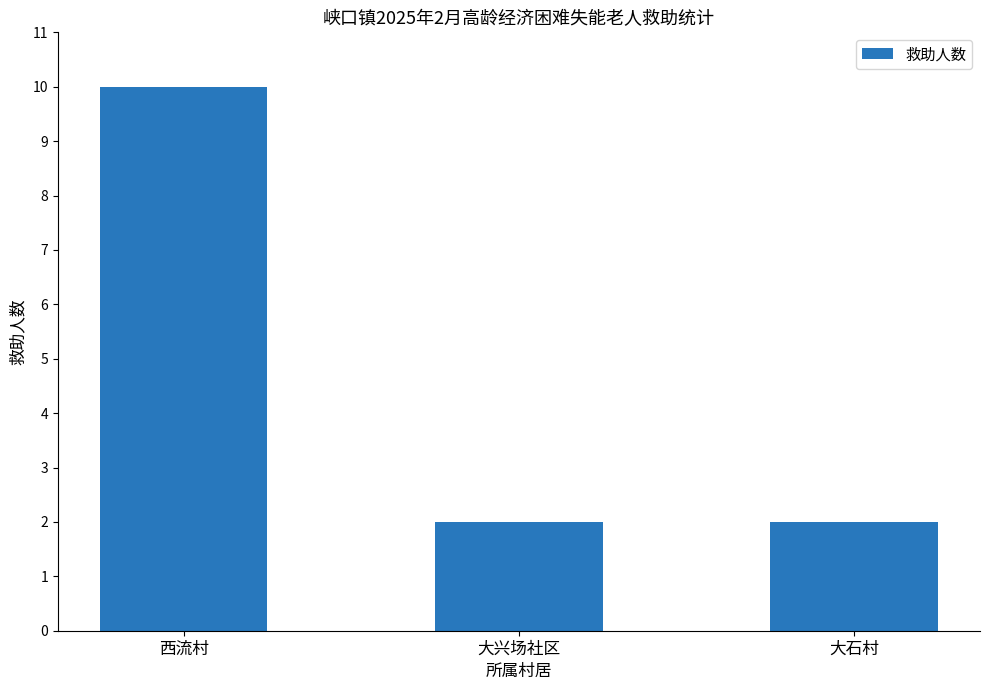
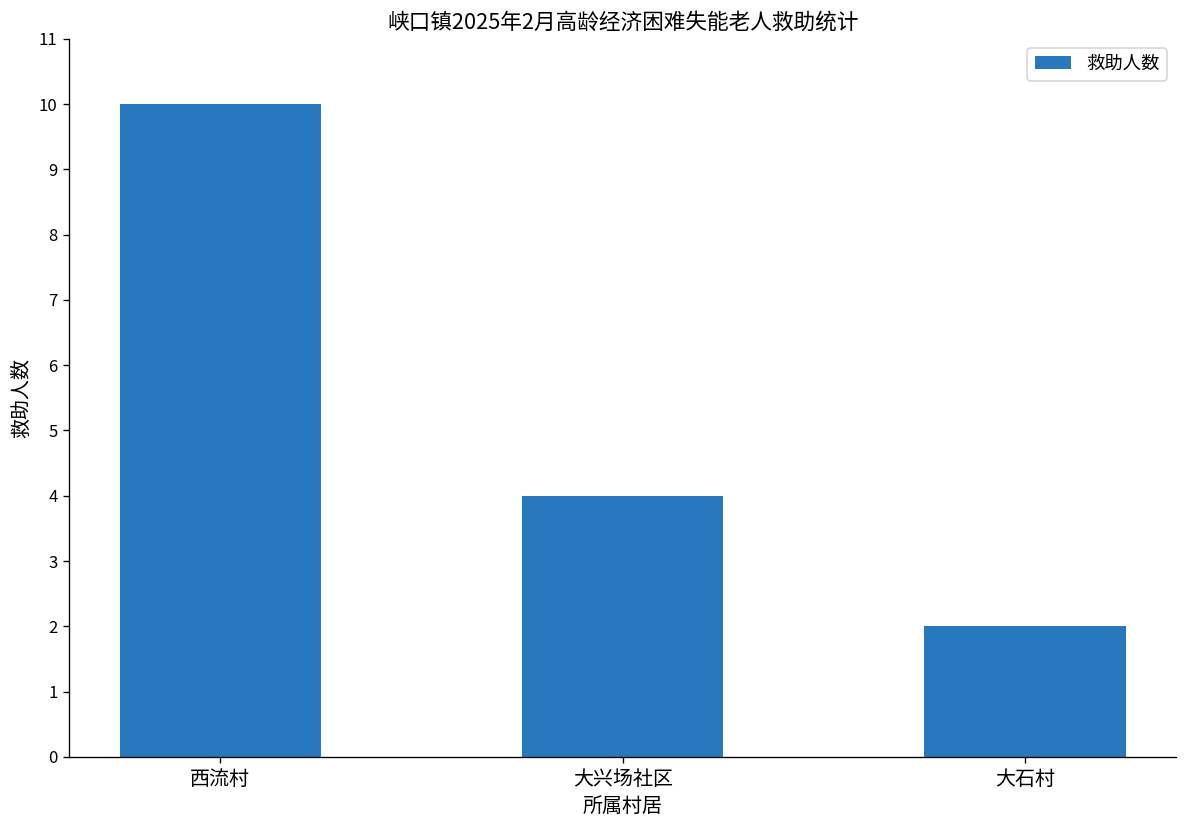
大兴场社区: 2 -> 4
